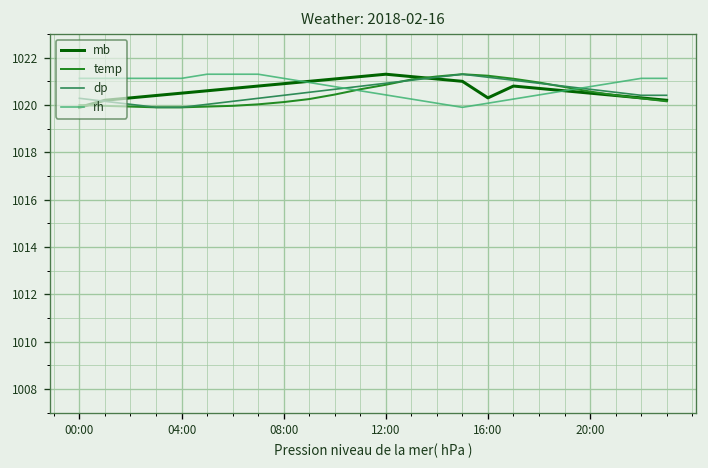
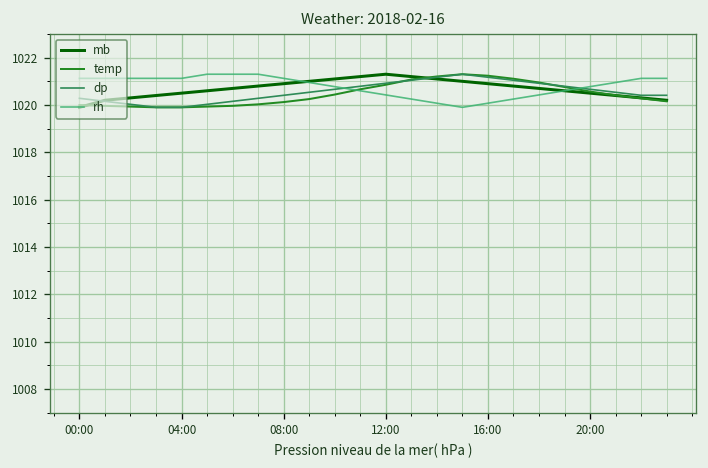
mb, 16:00: 1020.3 -> 1020.9
